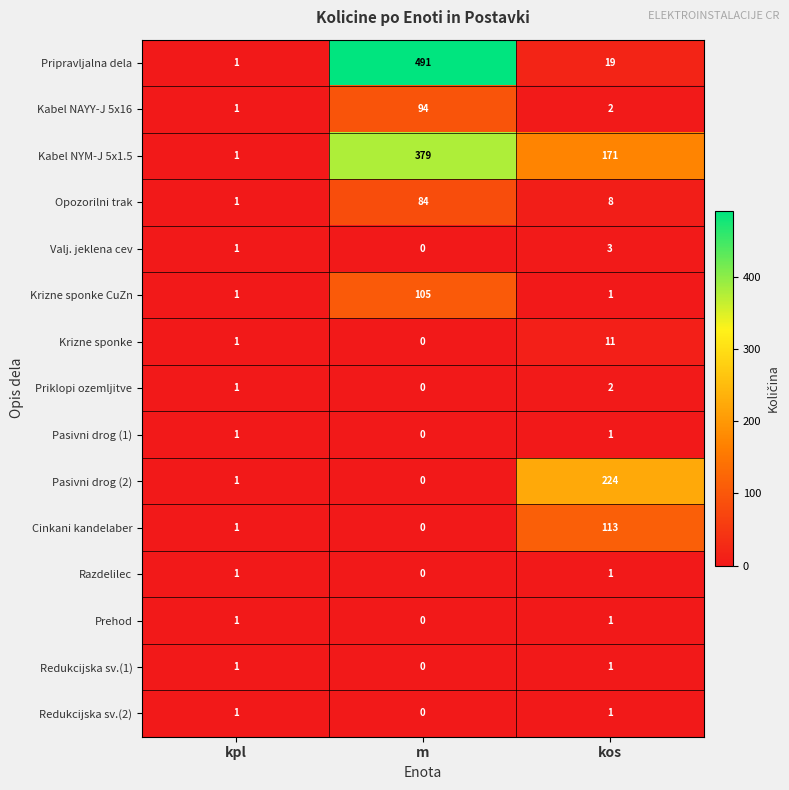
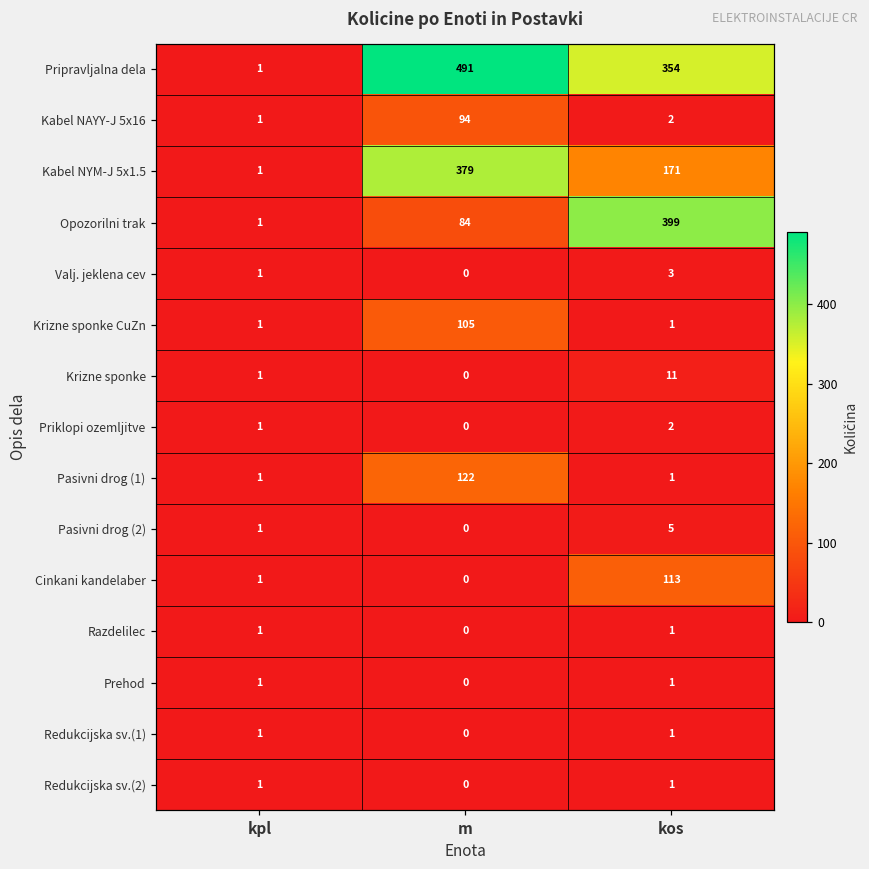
Pripravljalna dela, kos: 19 -> 354
Opozorilni trak, kos: 8 -> 399
Pasivni drog (1), m: 0 -> 122
Pasivni drog (2), kos: 224 -> 5
